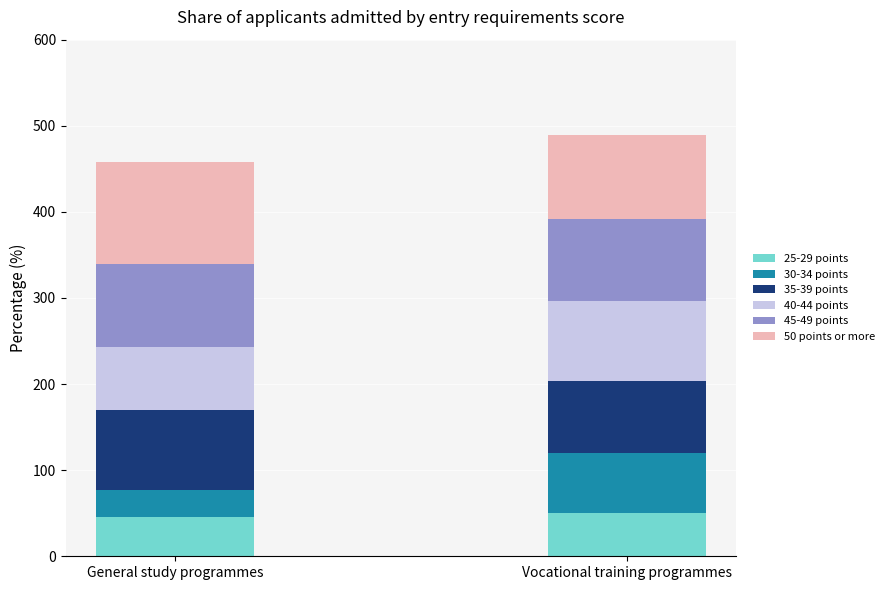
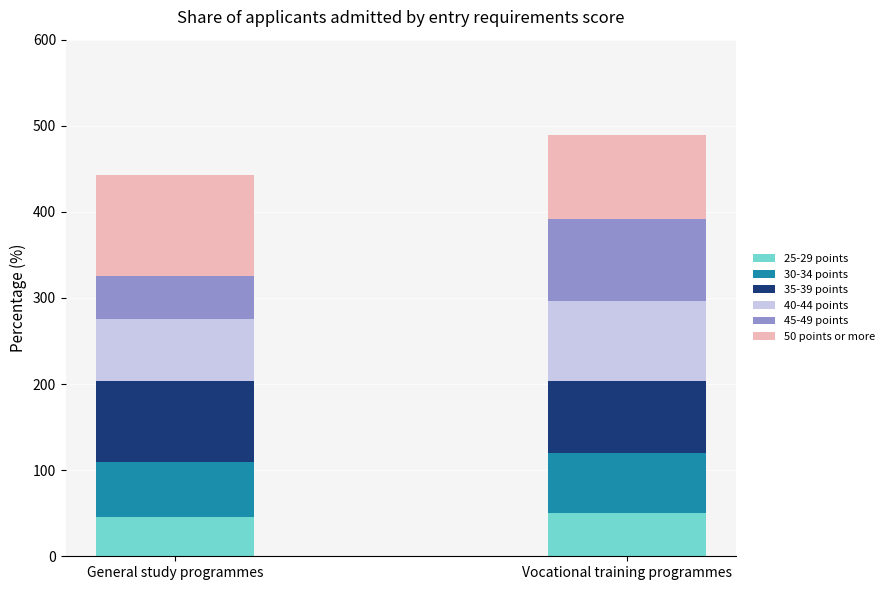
30-34 points, General study programmes: 30 -> 60
45-49 points, General study programmes: 100 -> 50
